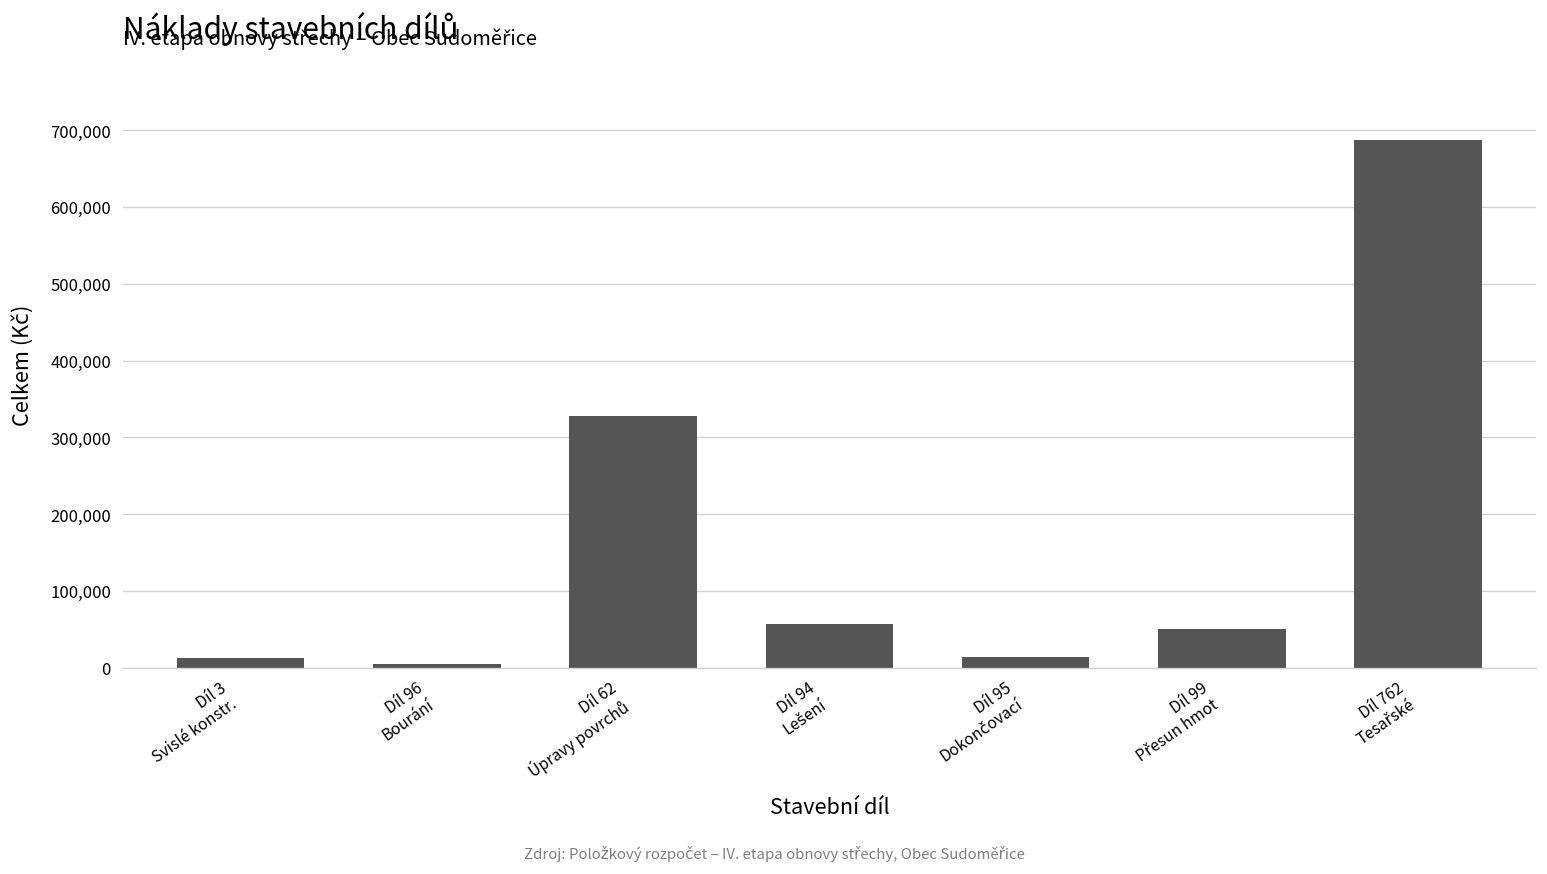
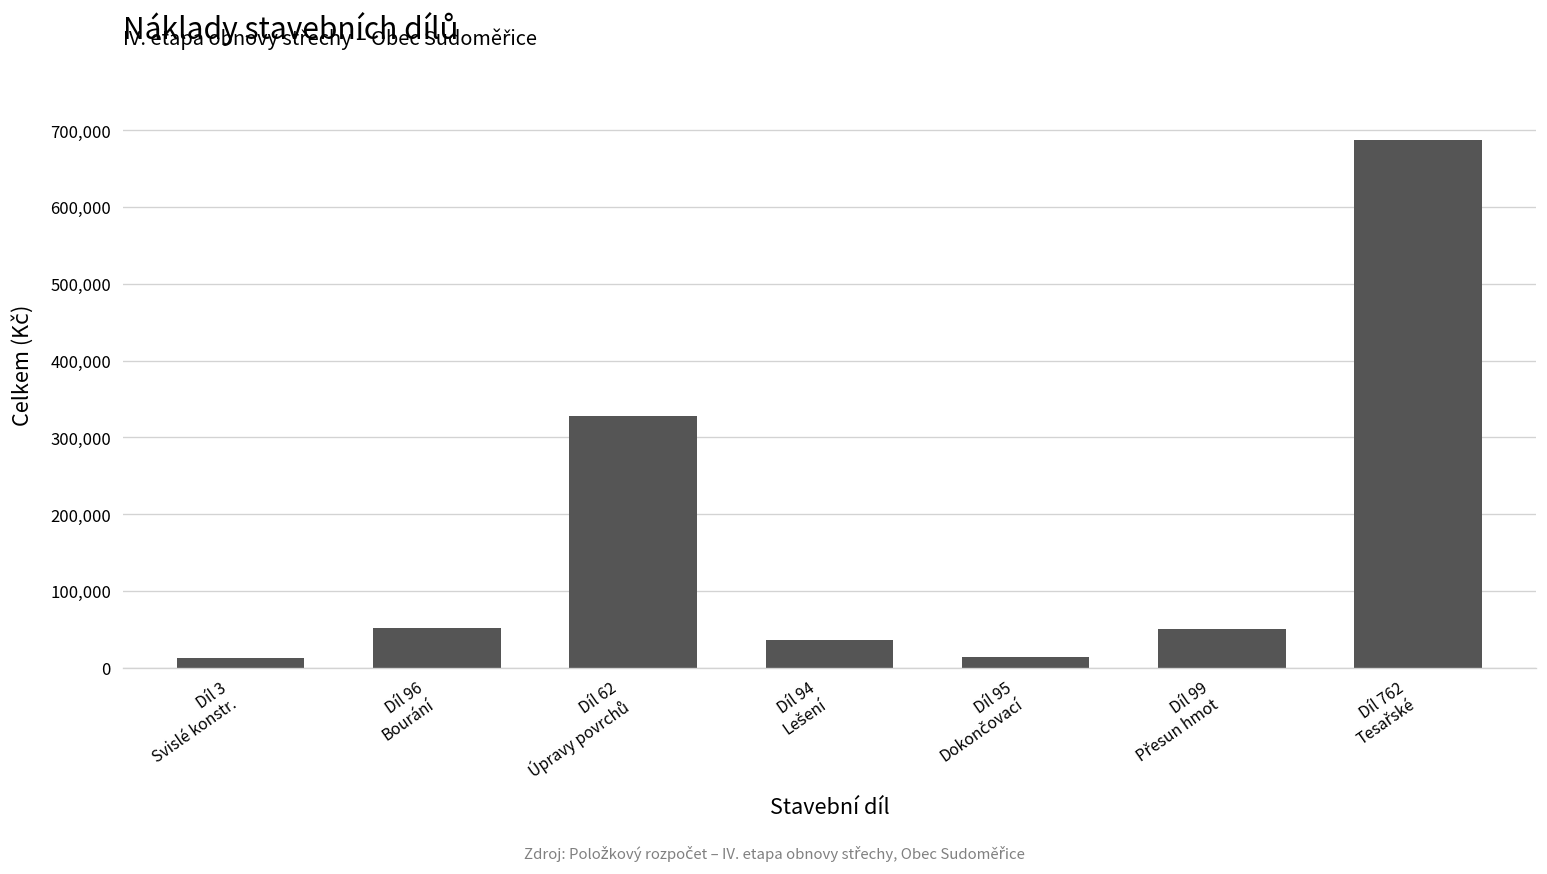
Díl 96 Bourání: 10,000 -> 50,000
Díl 94 Lešení: 60,000 -> 40,000
